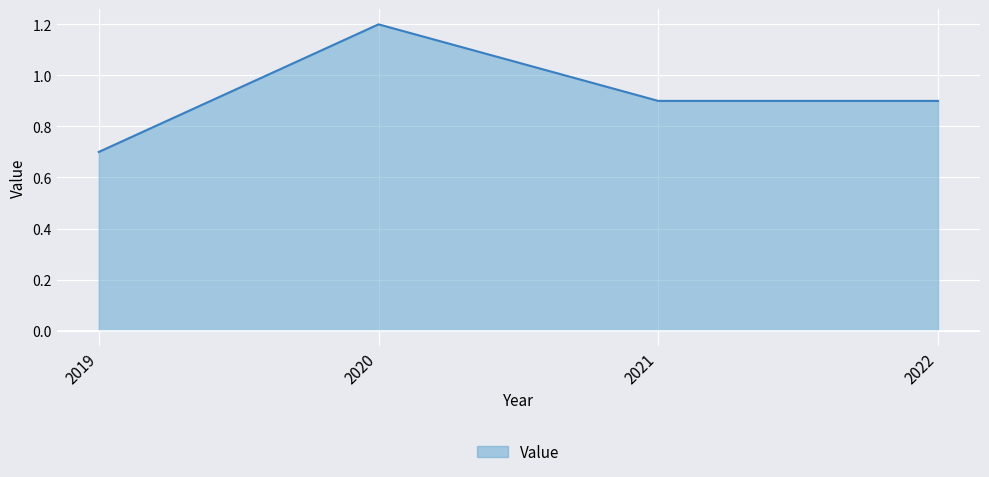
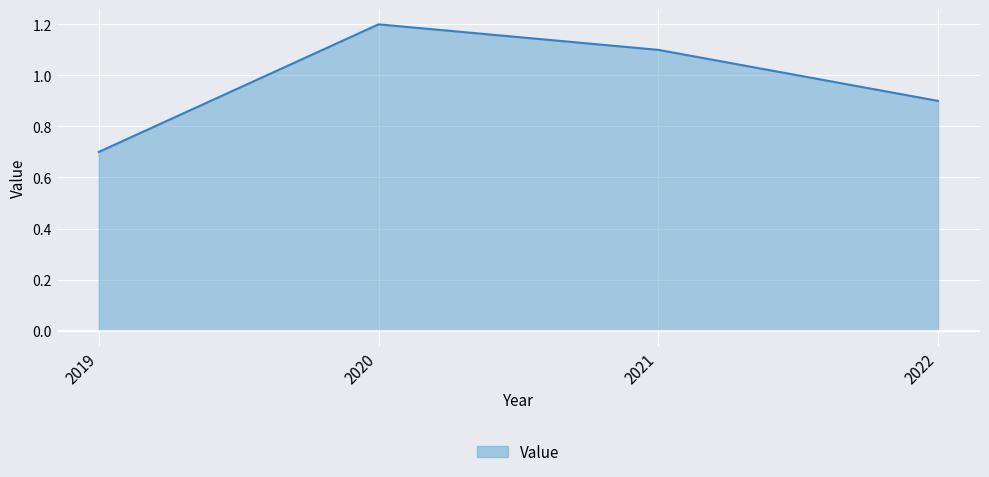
2021: 0.9 -> 1.1
